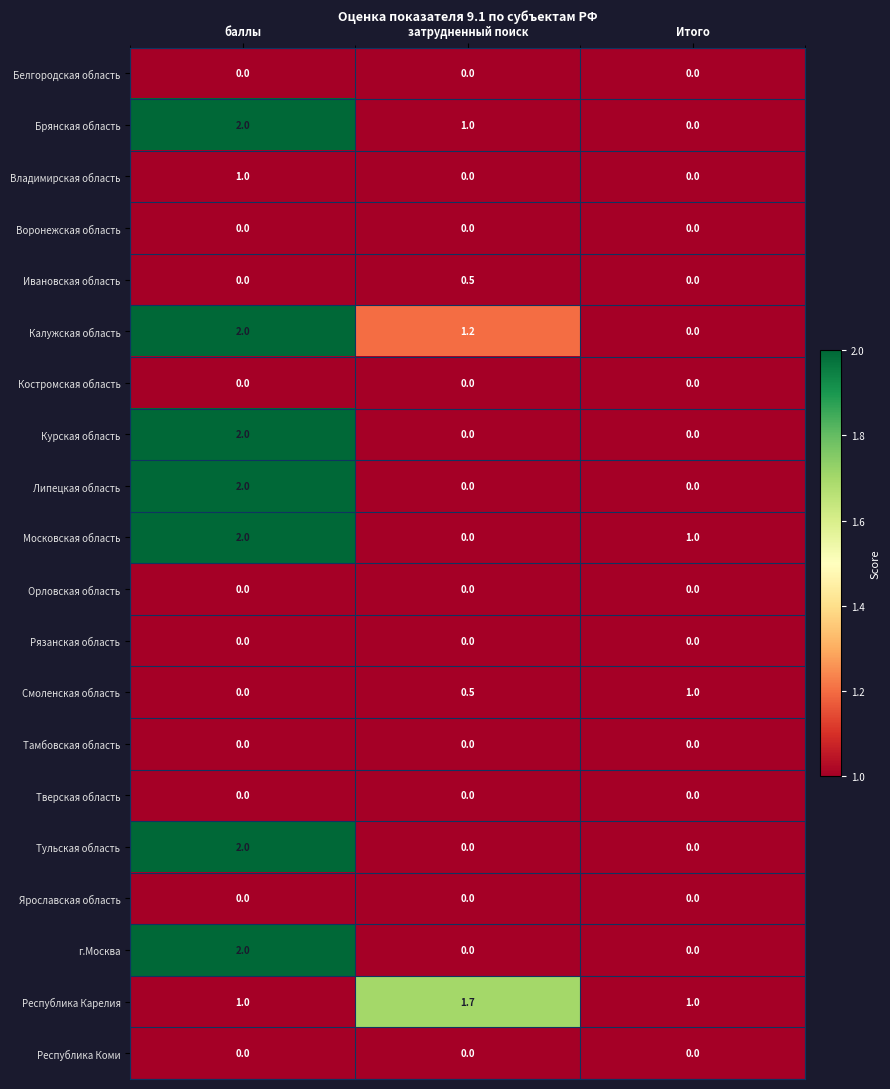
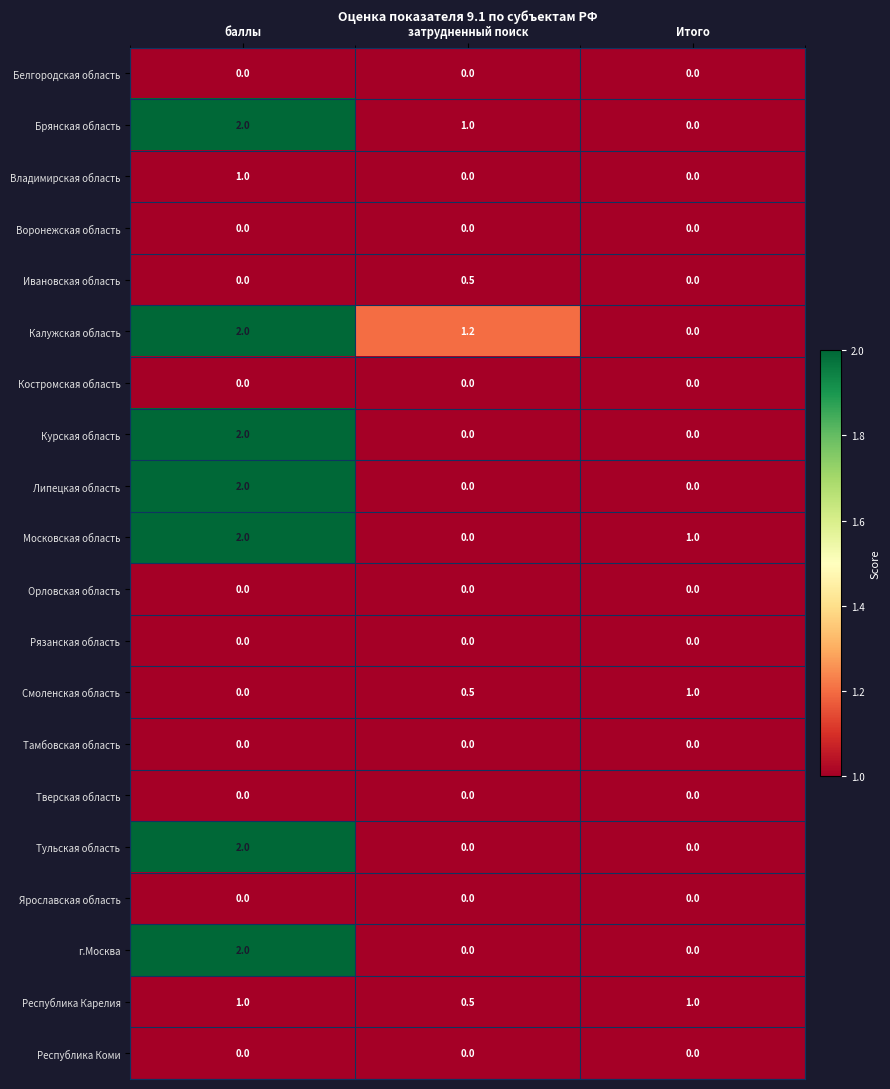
Республика Карелия, затрудненный поиск: 1.7 -> 0.5
